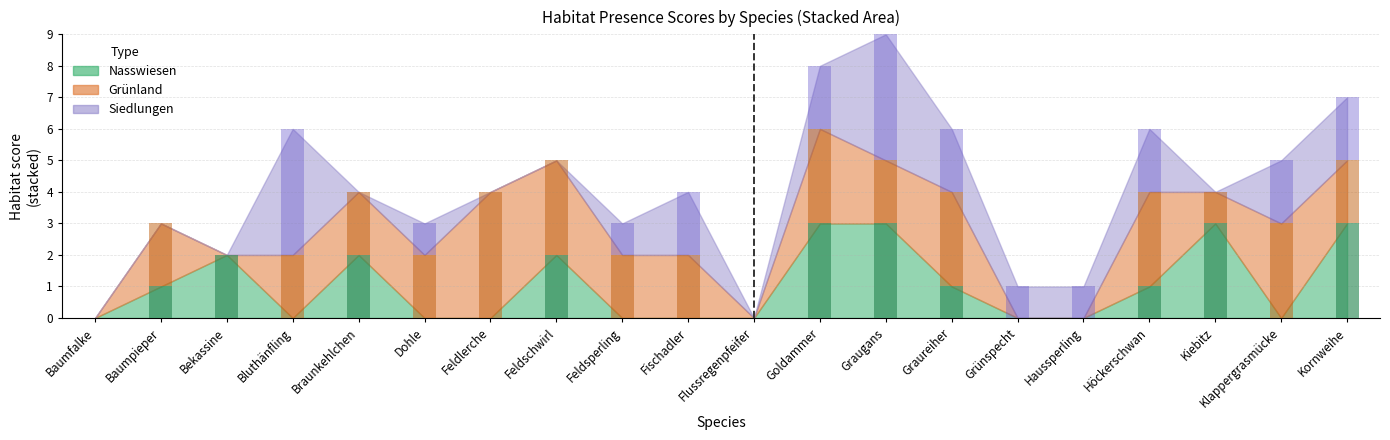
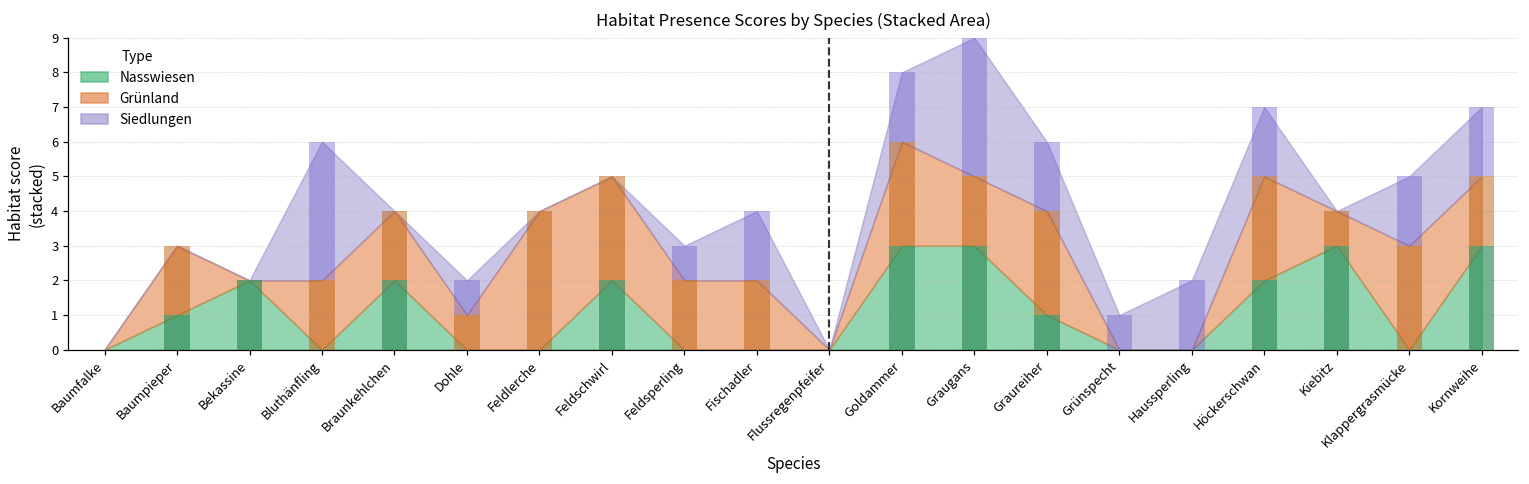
Grünland, Dohle: 2 -> 1
Siedlungen, Haussperling: 1 -> 2
Nasswiesen, Höckerschwan: 1 -> 2
